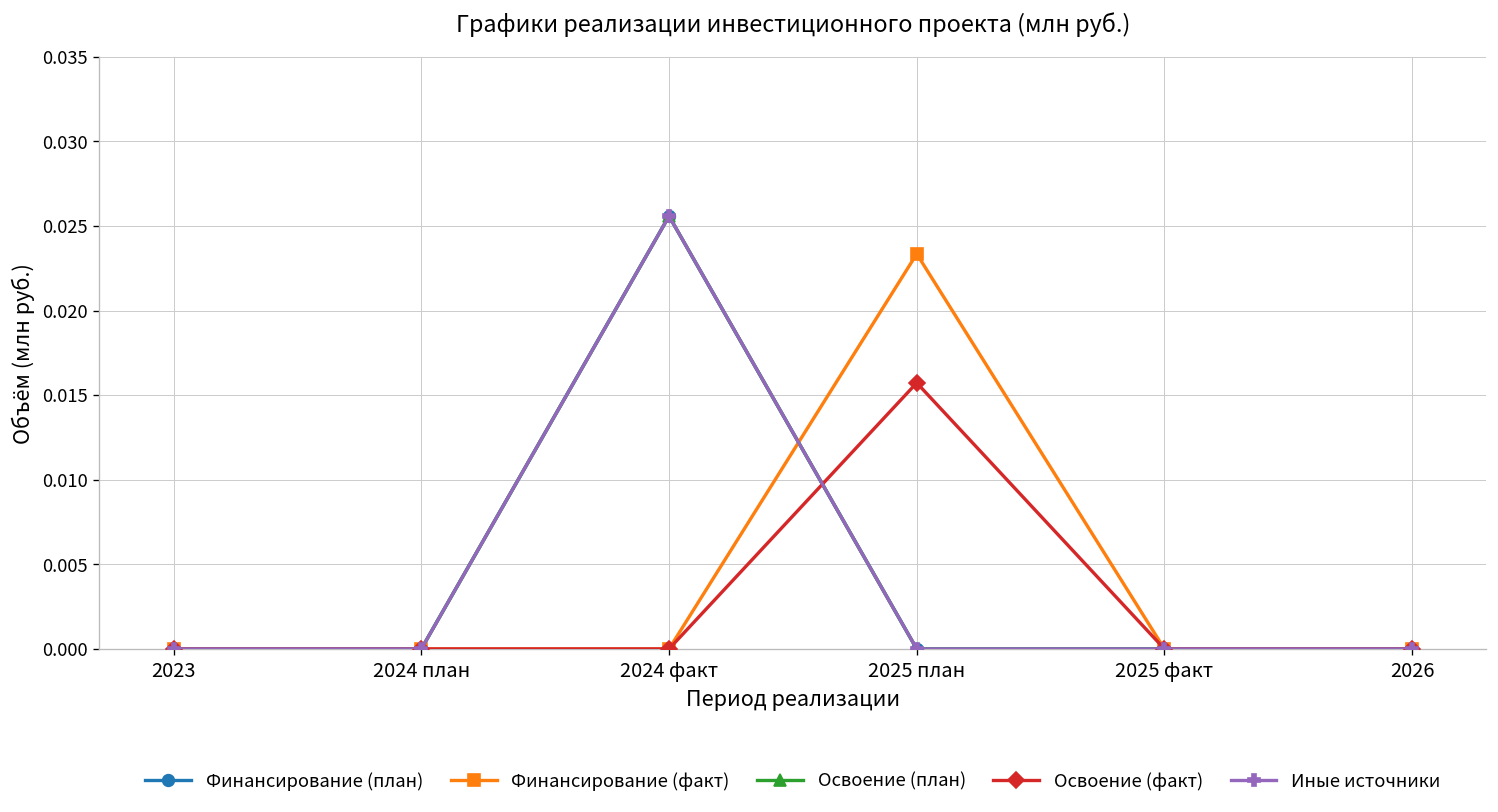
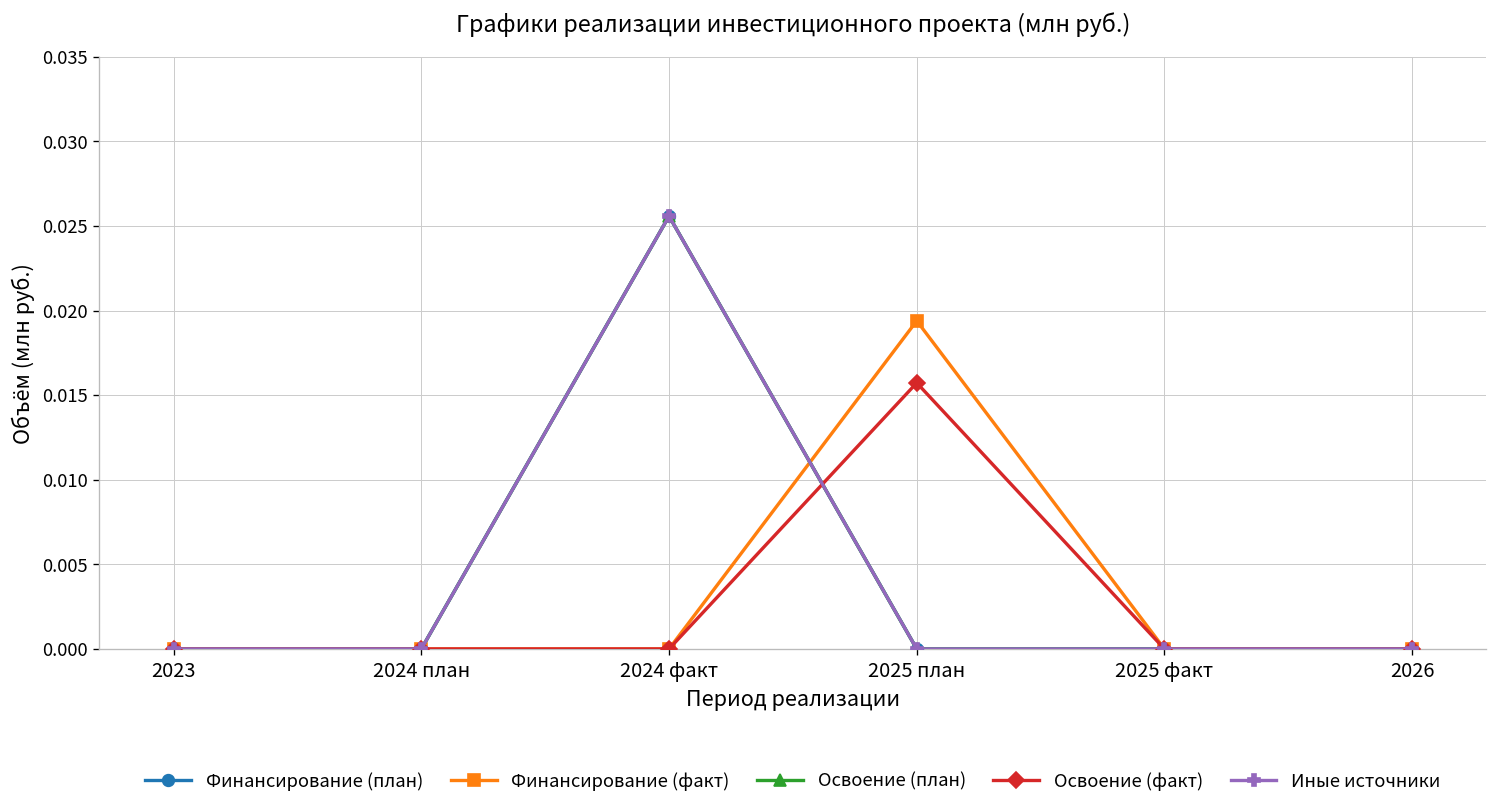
Финансирование (факт), 2025 план: 0.0234 -> 0.0194
